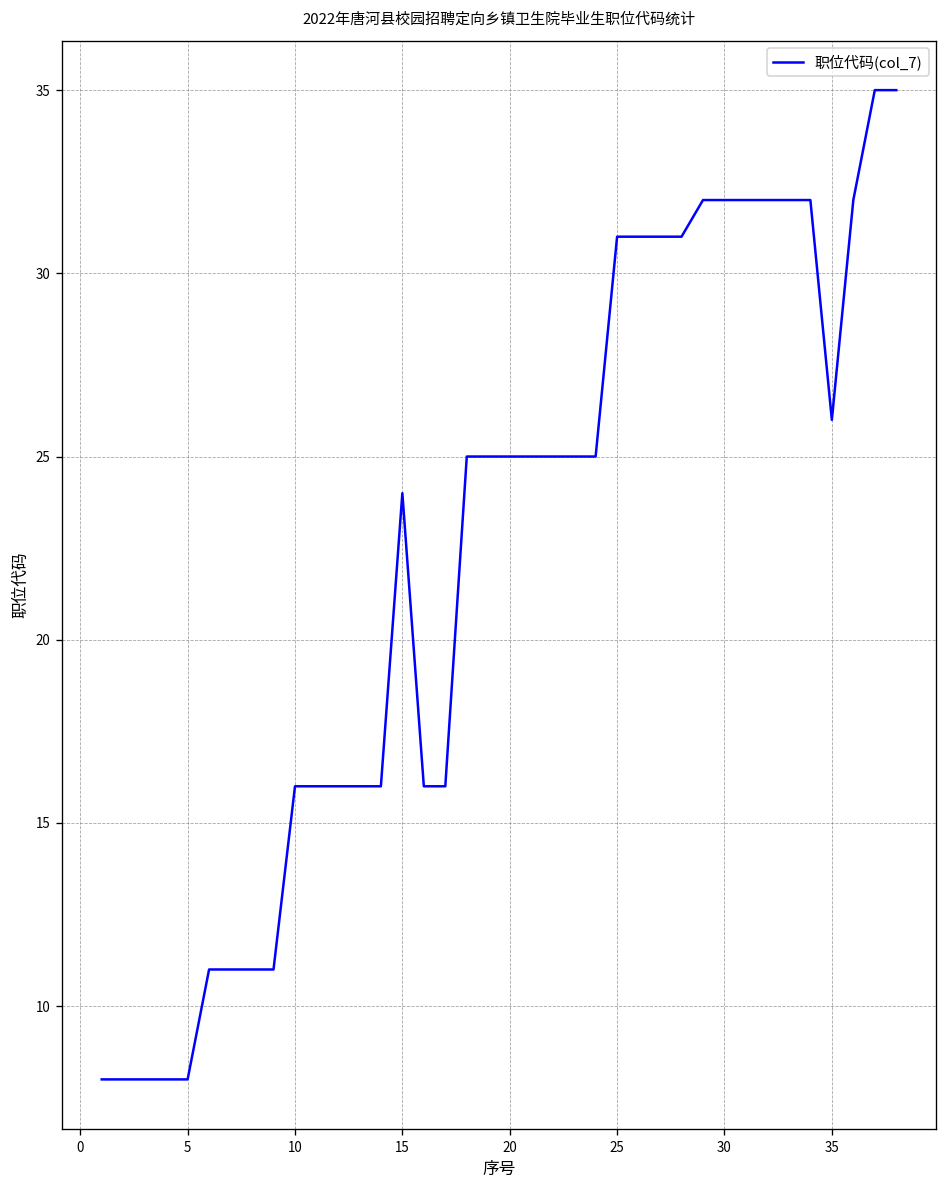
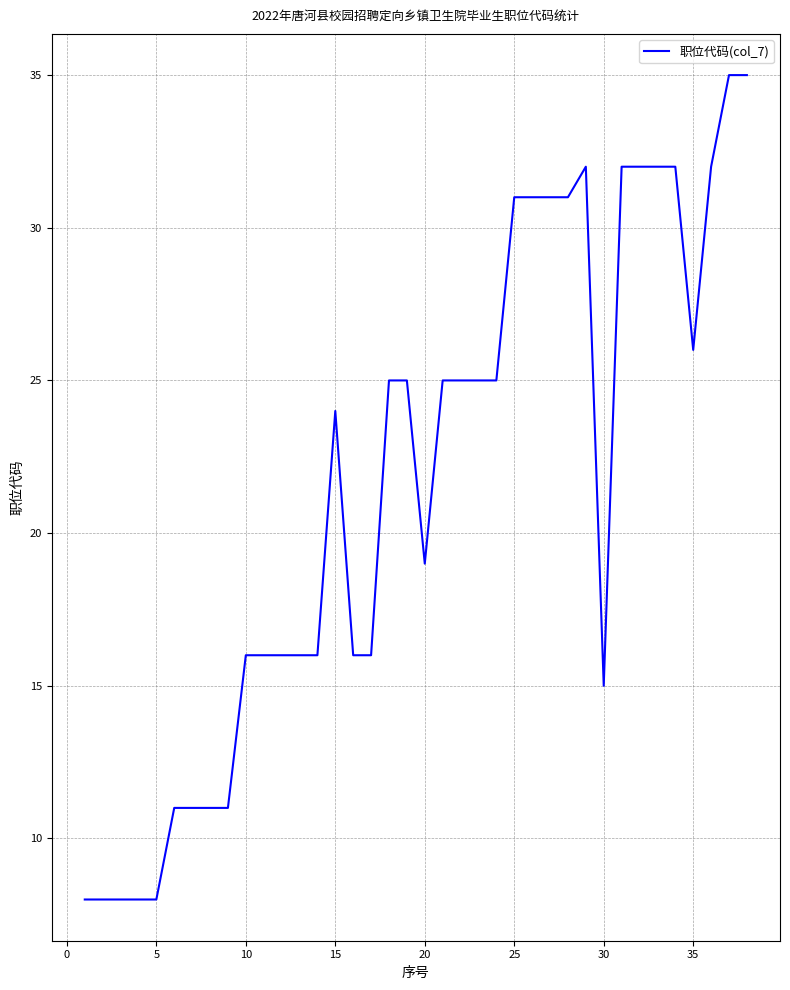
20: 25 -> 19
30: 32 -> 15
